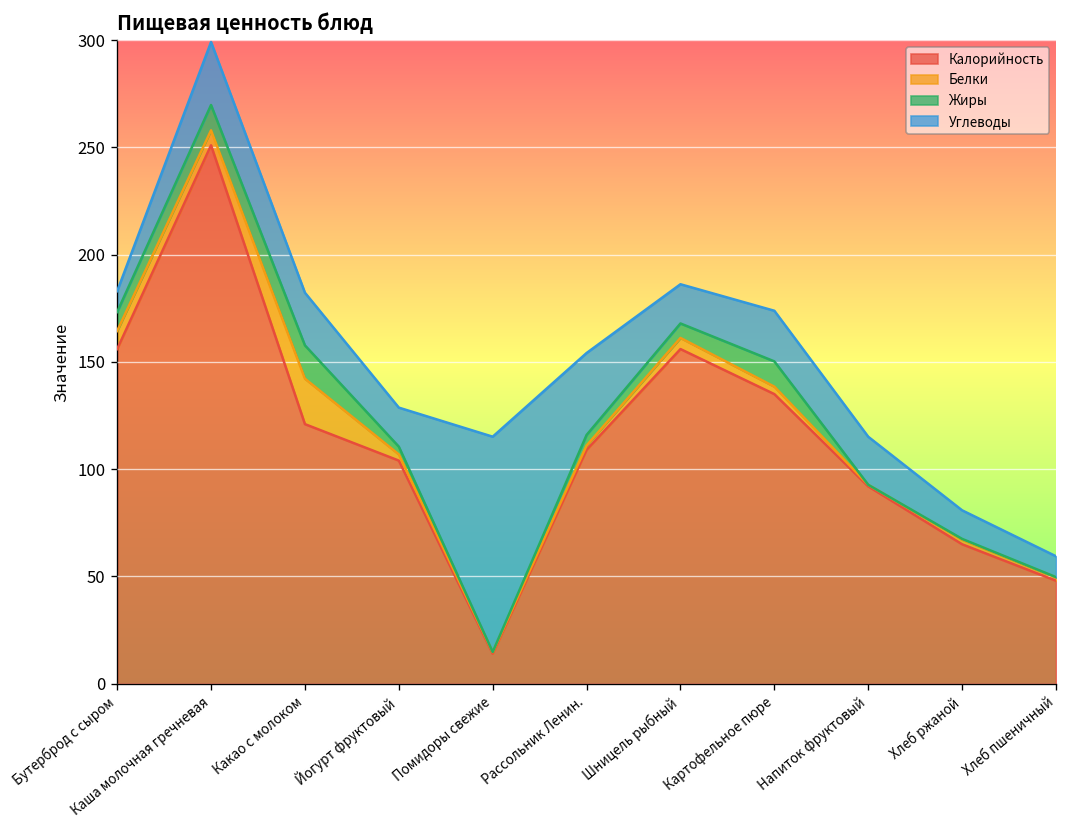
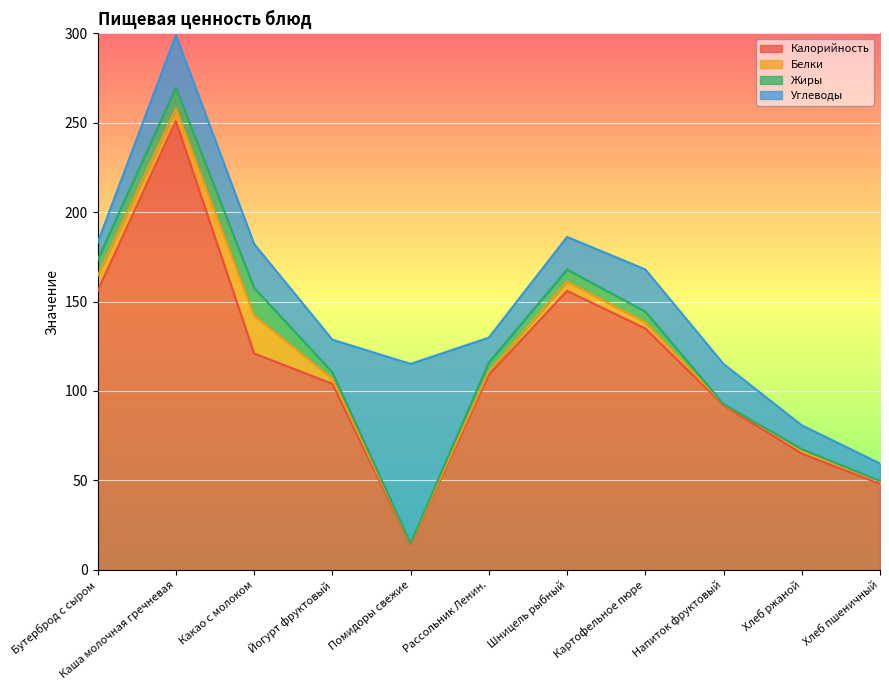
Углеводы, Рассольник Ленин.: 38 -> 14
Жиры, Картофельное пюре: 12 -> 6
